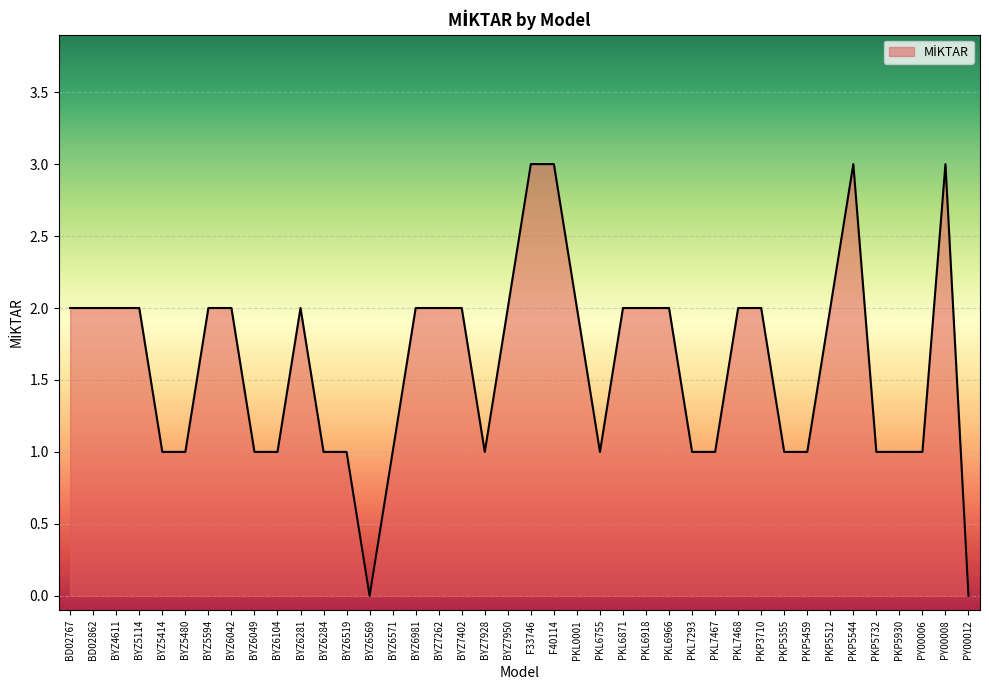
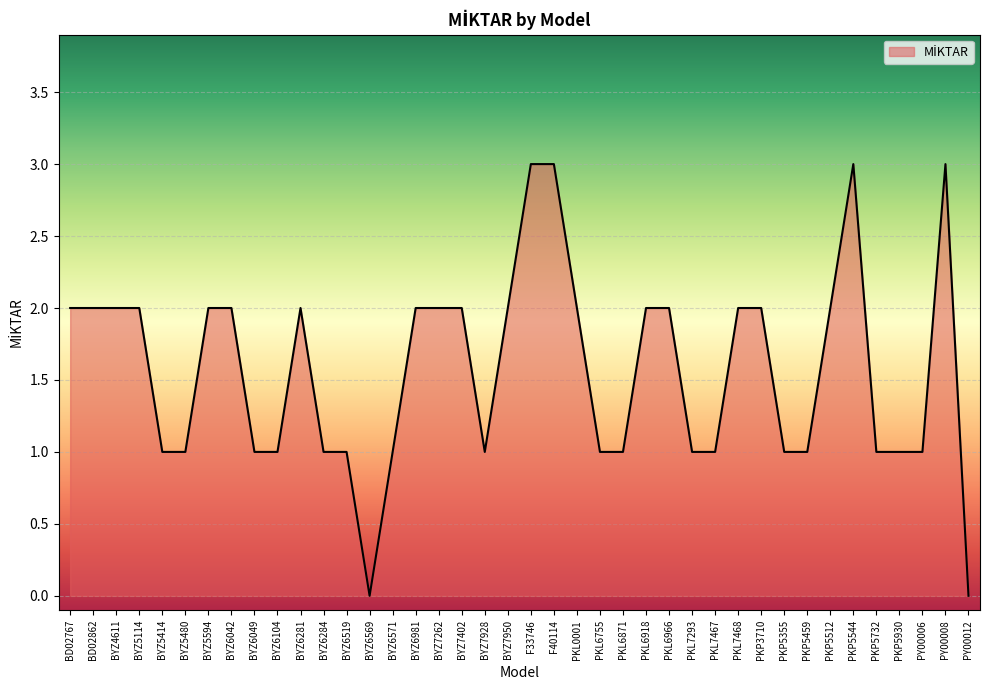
PKL6871: 2 -> 1
